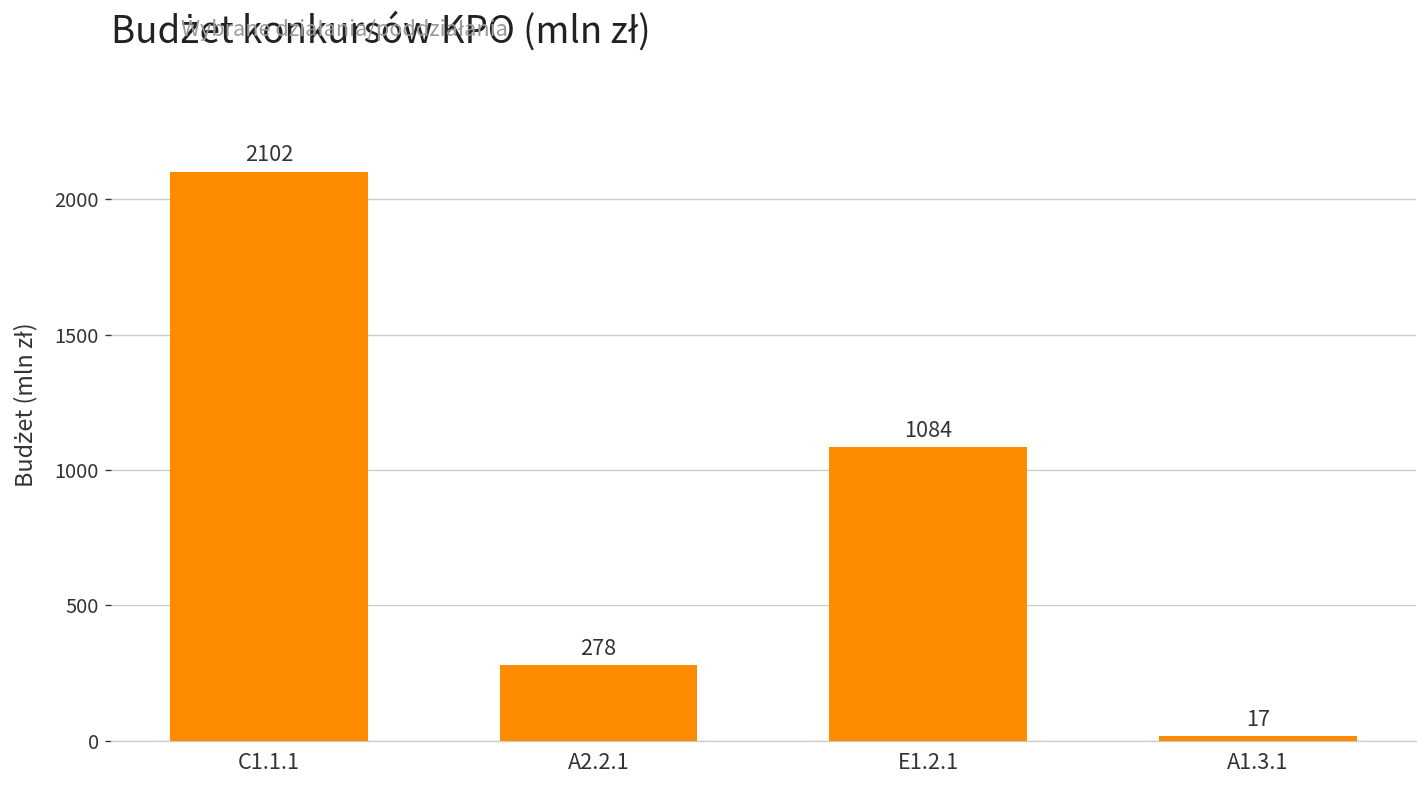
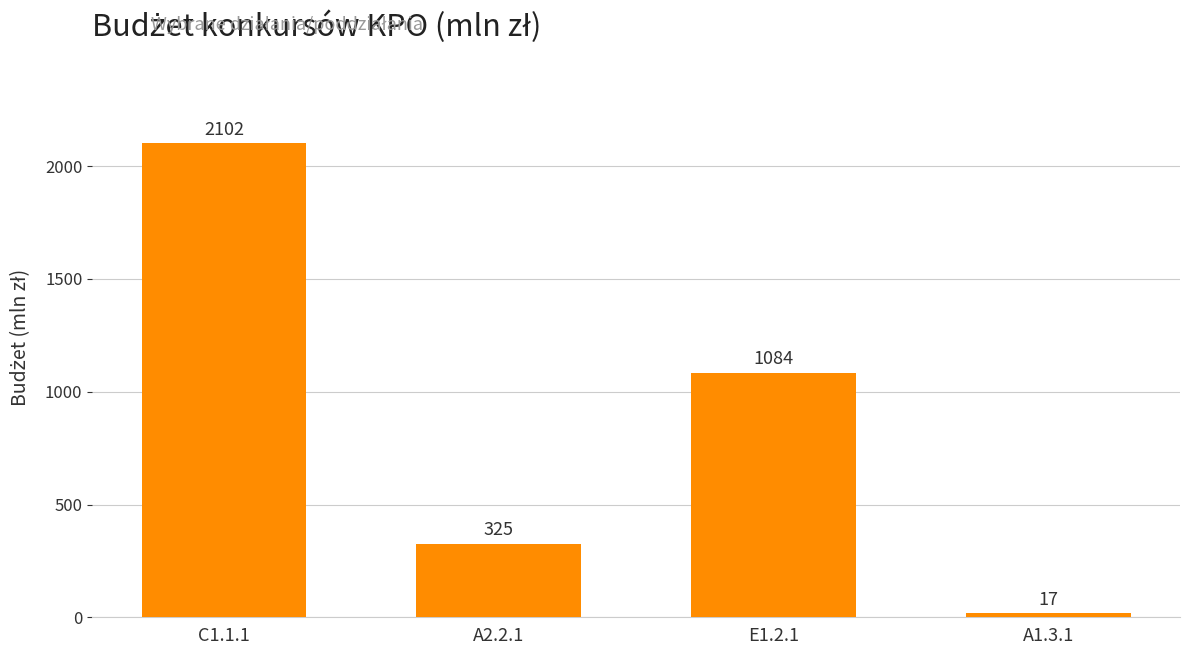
A2.2.1: 278 -> 325
